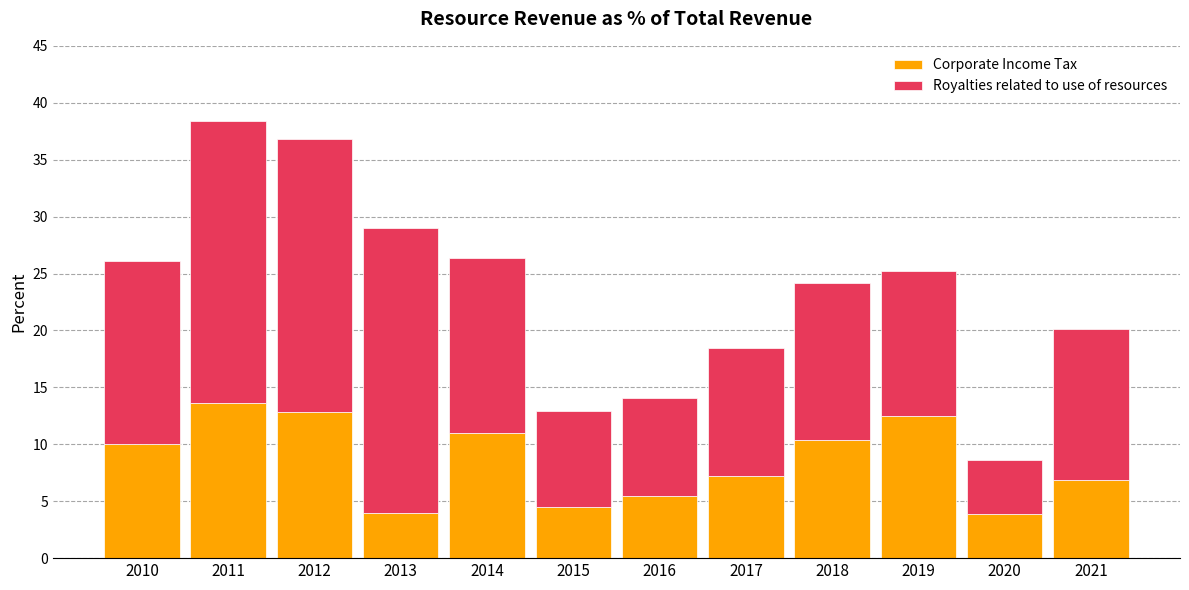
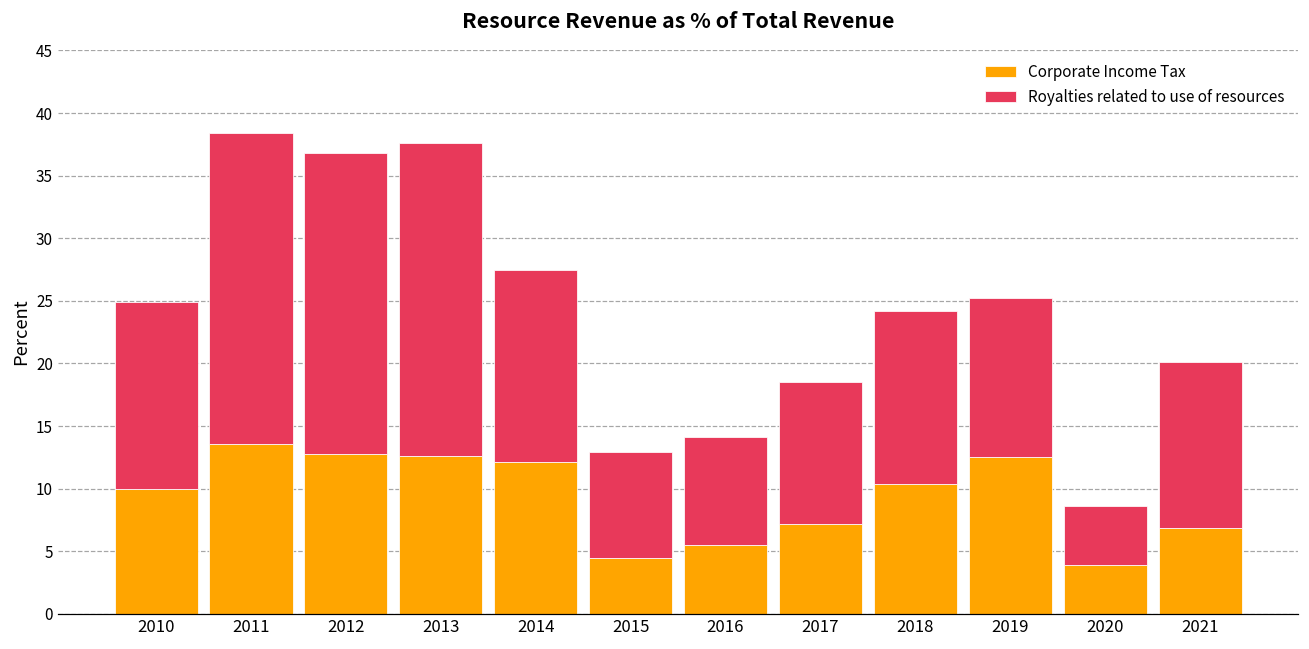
Royalties related to use of resources, 2010: 16.1 -> 14.9
Corporate Income Tax, 2013: 4.0 -> 12.6
Corporate Income Tax, 2014: 11.0 -> 12.1
